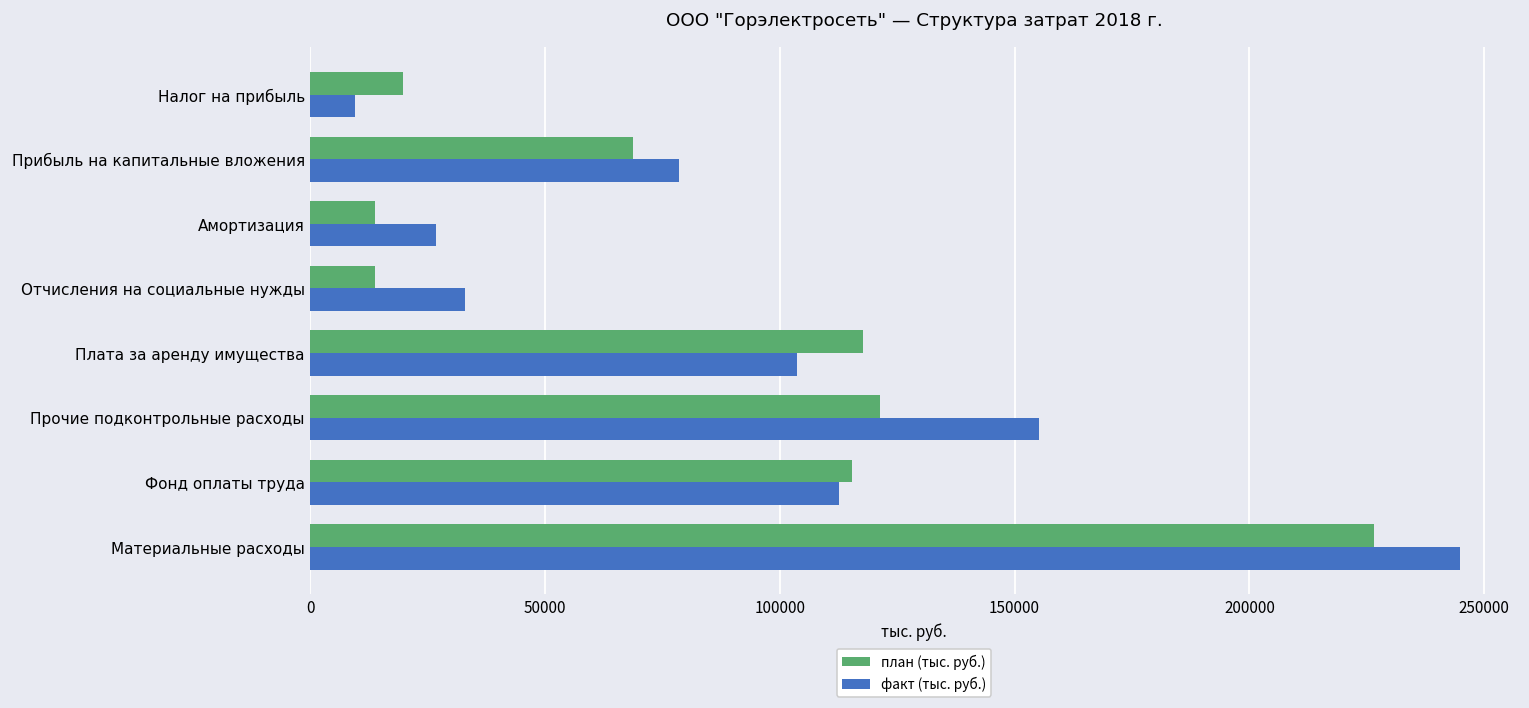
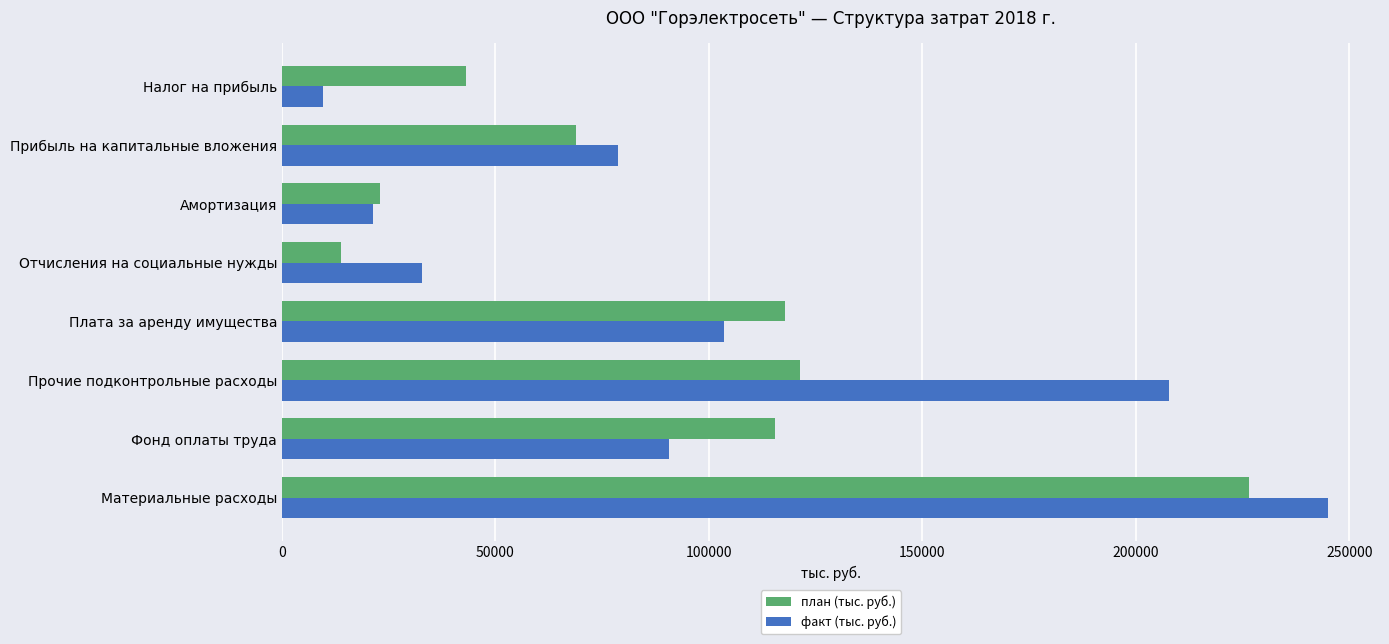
план (тыс. руб.), Налог на прибыль: 20000 -> 43000
план (тыс. руб.), Амортизация: 14000 -> 23000
факт (тыс. руб.), Амортизация: 27000 -> 21000
факт (тыс. руб.), Прочие подконтрольные расходы: 155000 -> 208000
факт (тыс. руб.), Фонд оплаты труда: 113000 -> 91000
